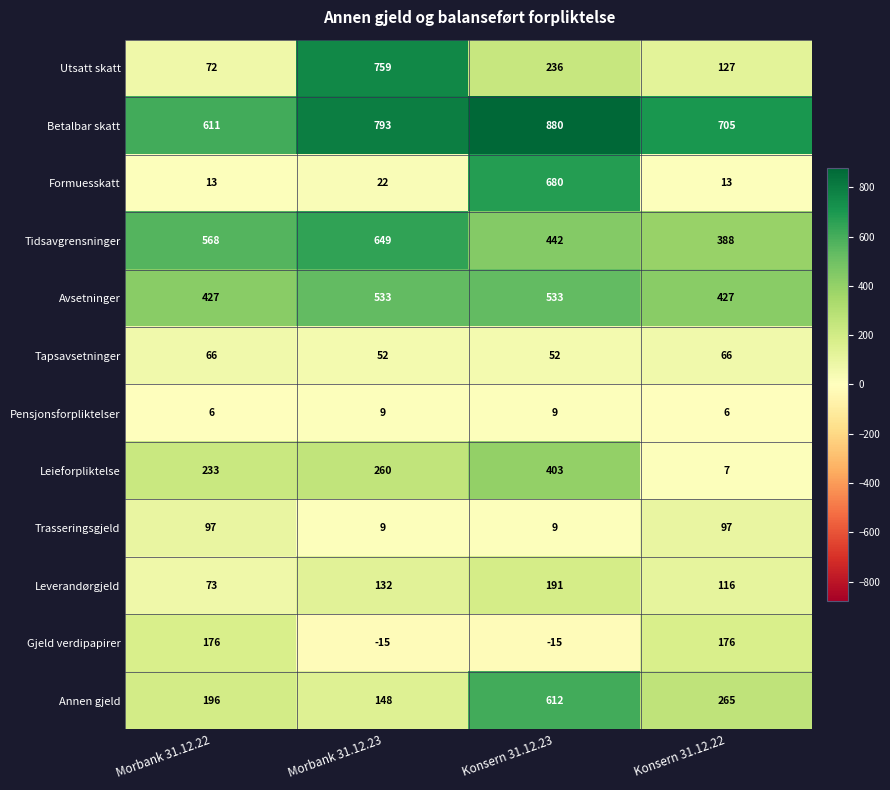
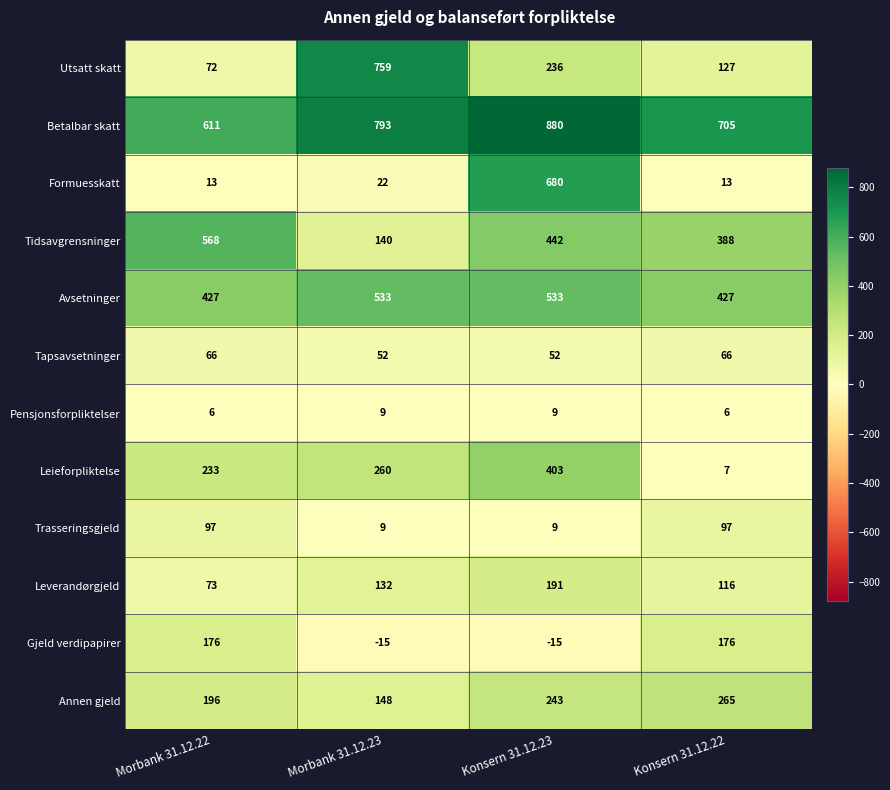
Tidsavgrensninger, Morbank 31.12.23: 649 -> 140
Annen gjeld, Konsern 31.12.23: 612 -> 243
